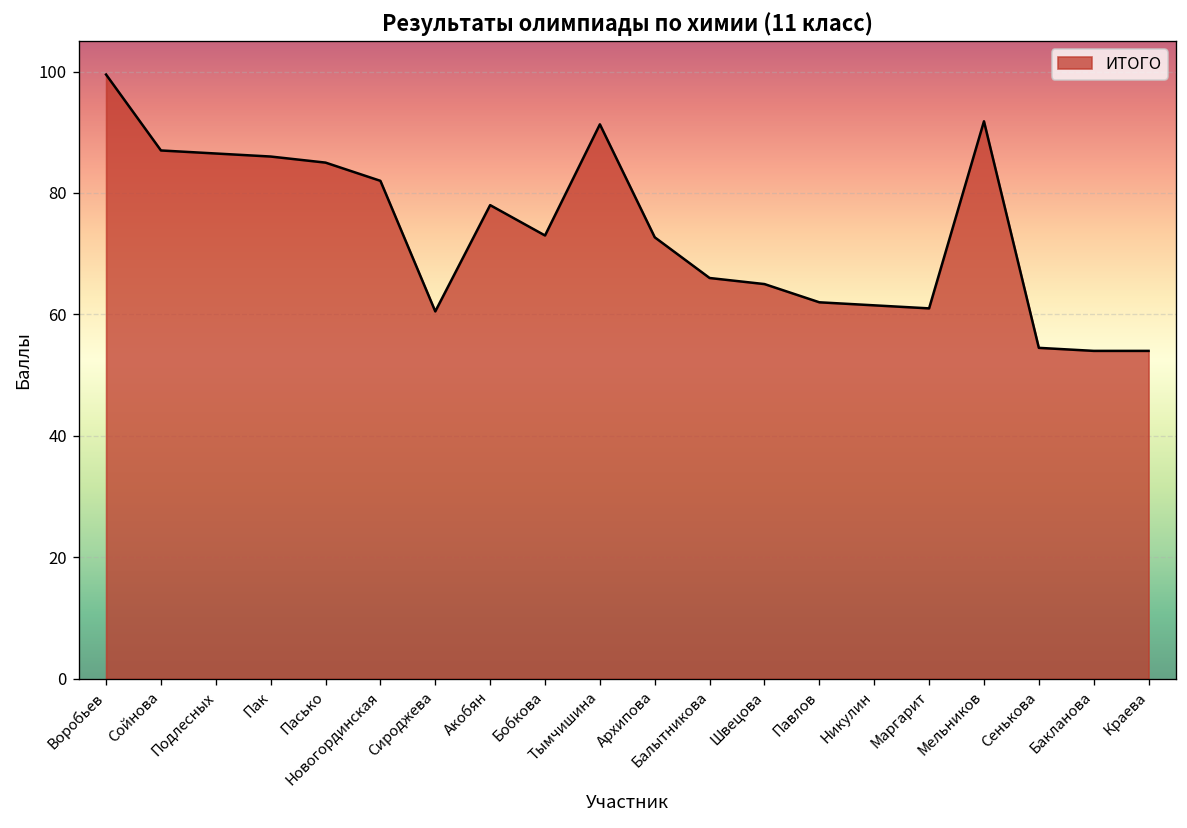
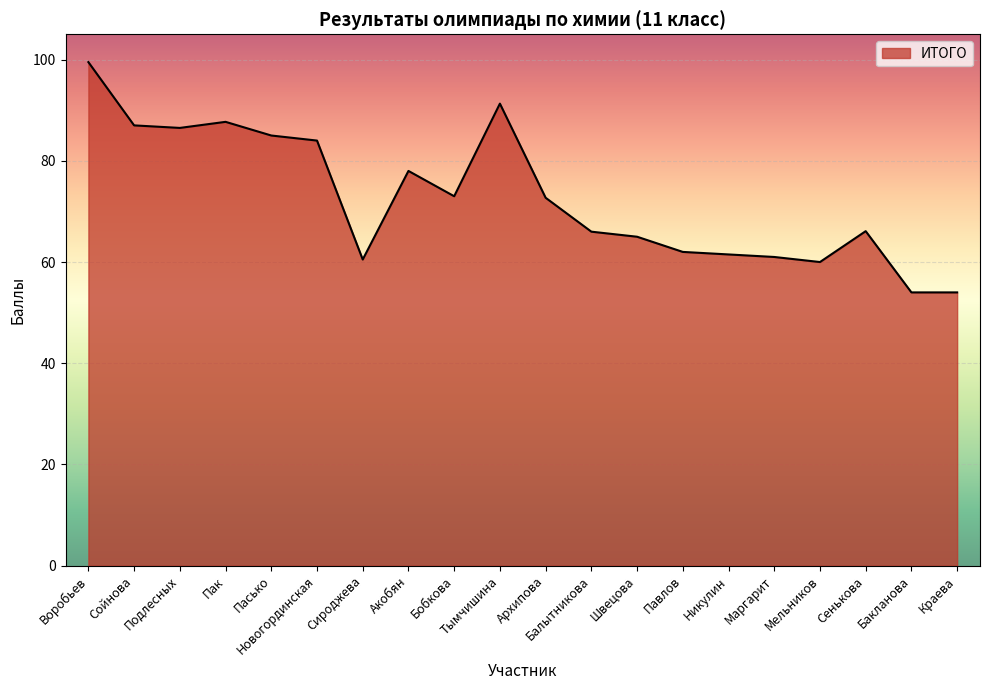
Пак: 86 -> 88
Новогординская: 82 -> 84
Мельников: 92 -> 60
Сенькова: 55 -> 66
